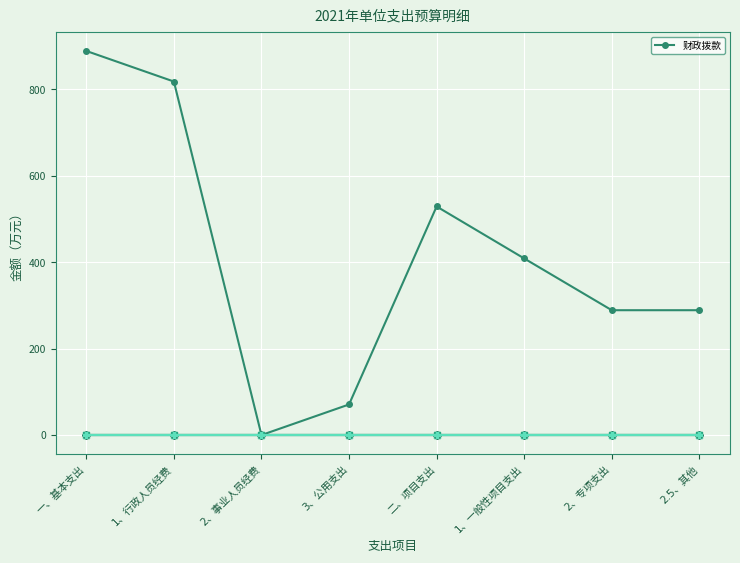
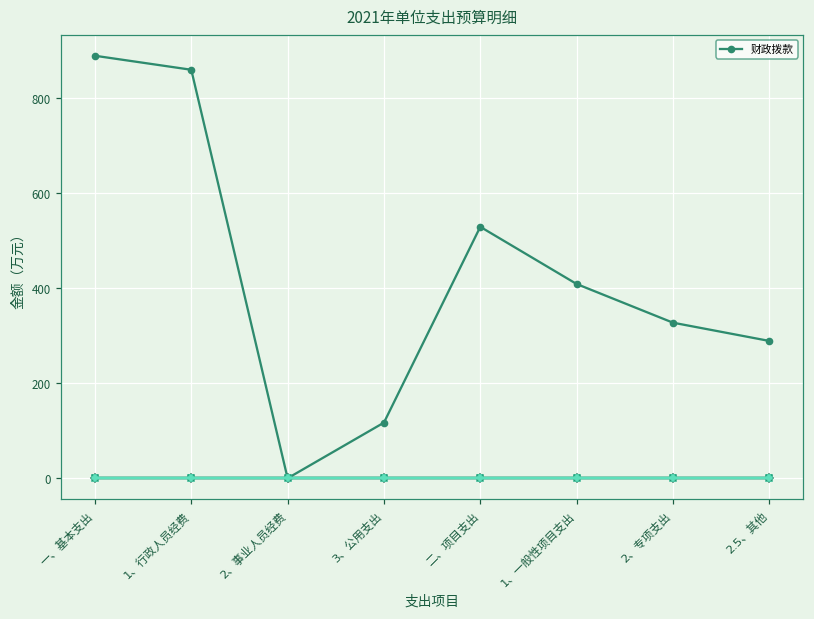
财政拨款, 1、行政人员经费: 820 -> 860
财政拨款, 3、公用支出: 70 -> 120
财政拨款, 2、专项支出: 290 -> 330
